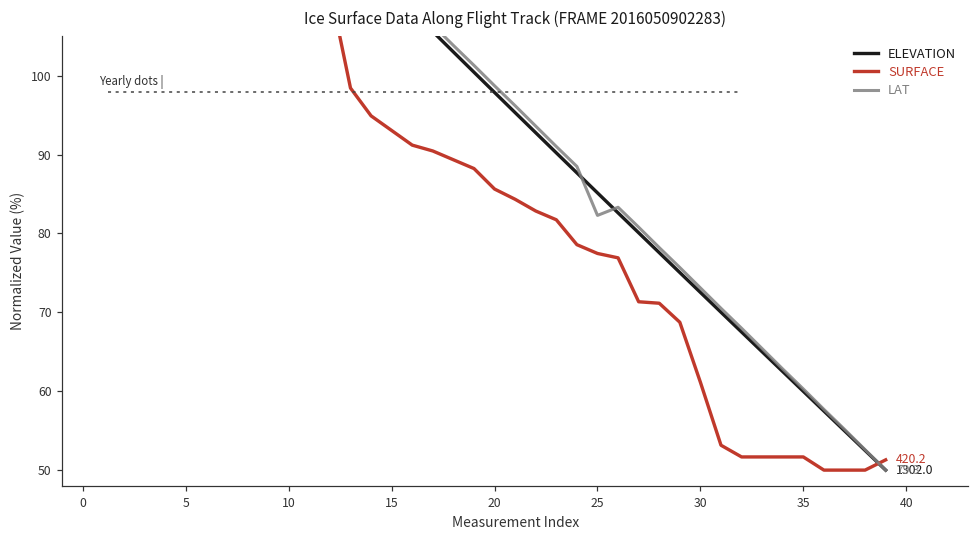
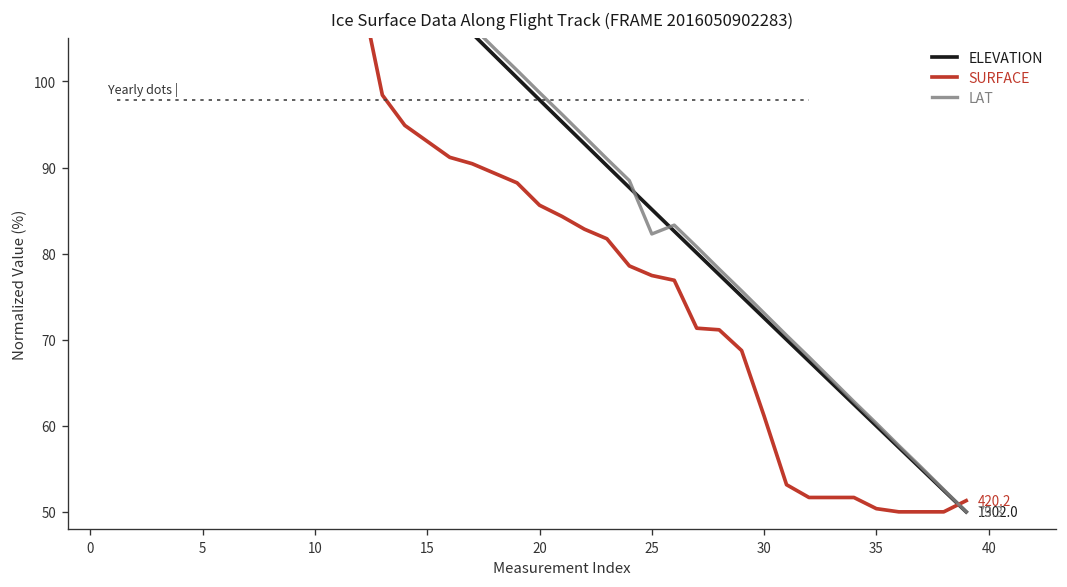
SURFACE, 35: 52 -> 50
